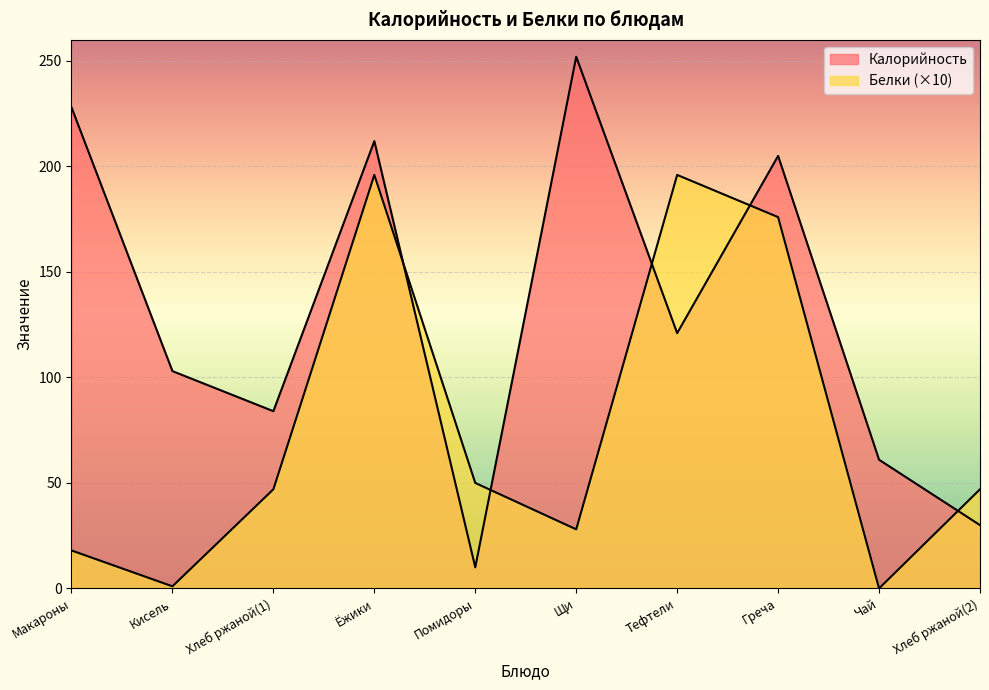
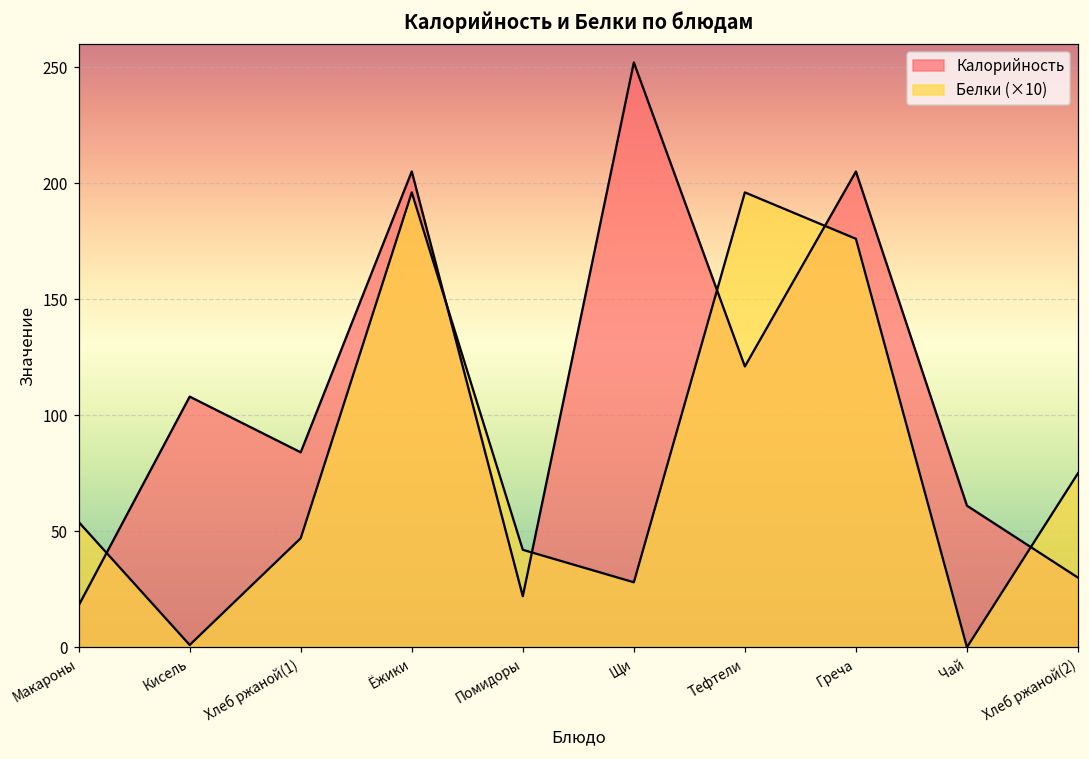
Калорийность, Макароны: 228 -> 18
Белки (×10), Макароны: 18 -> 54
Калорийность, Кисель: 103 -> 108
Калорийность, Ёжики: 212 -> 205
Калорийность, Помидоры: 10 -> 22
Белки (×10), Помидоры: 50 -> 42
Белки (×10), Хлеб ржаной(2): 47 -> 75
